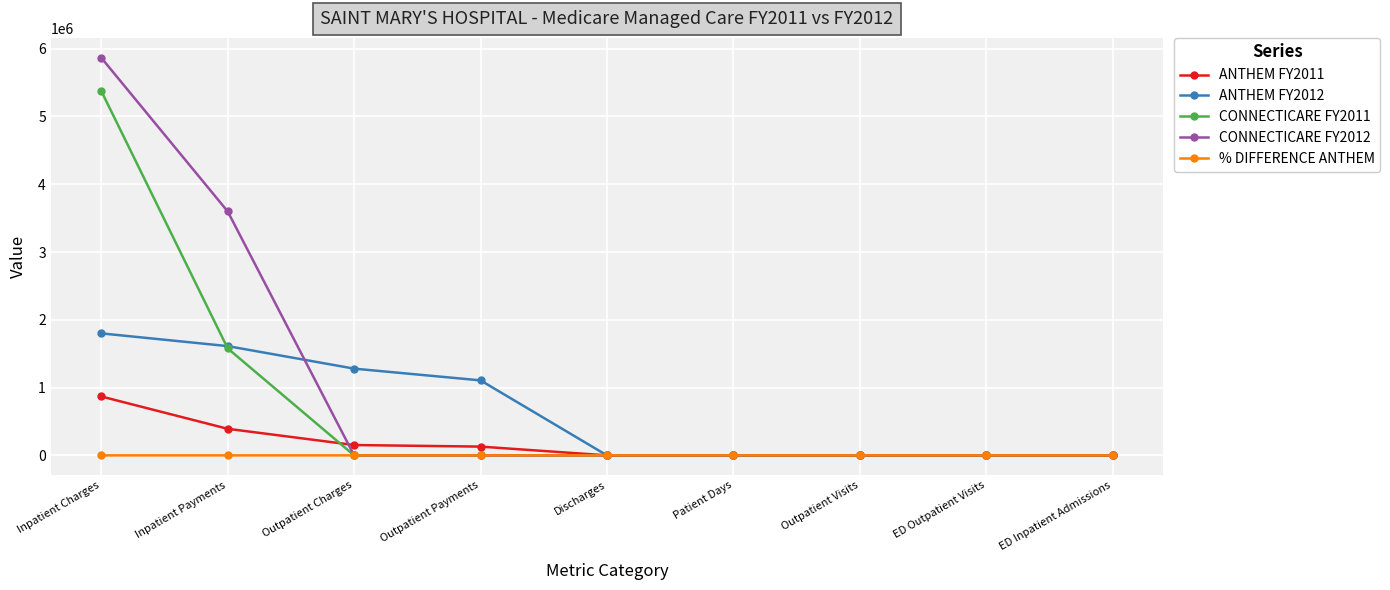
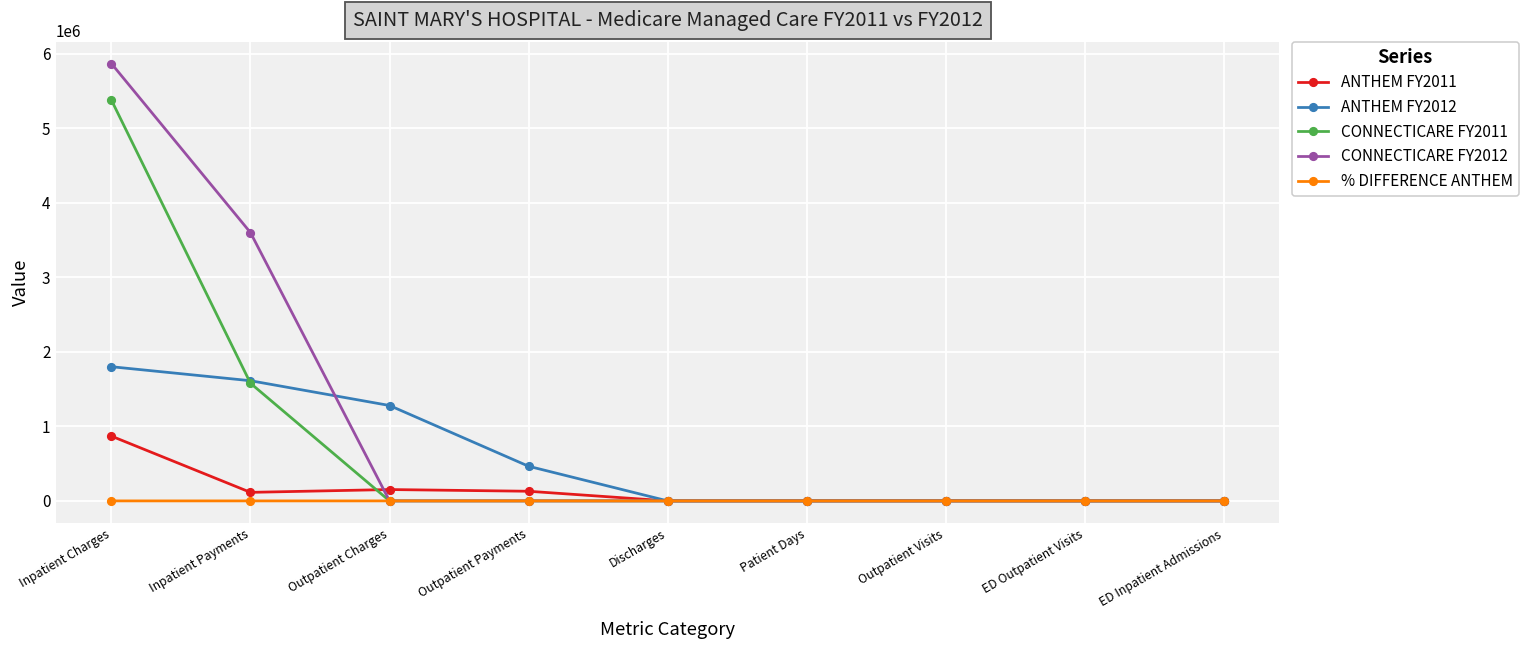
ANTHEM FY2011, Inpatient Payments: 400000 -> 100000
ANTHEM FY2012, Outpatient Payments: 1100000 -> 500000
